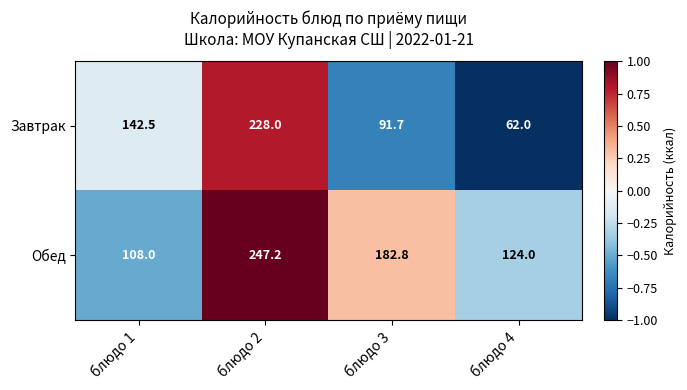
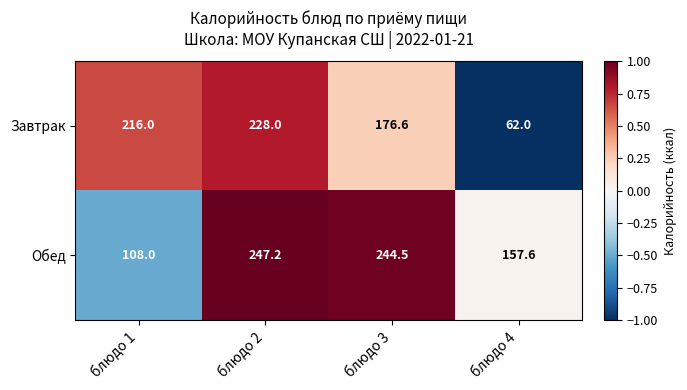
Завтрак, блюдо 1: 142.5 -> 216.0
Завтрак, блюдо 3: 91.7 -> 176.6
Обед, блюдо 3: 182.8 -> 244.5
Обед, блюдо 4: 124.0 -> 157.6
